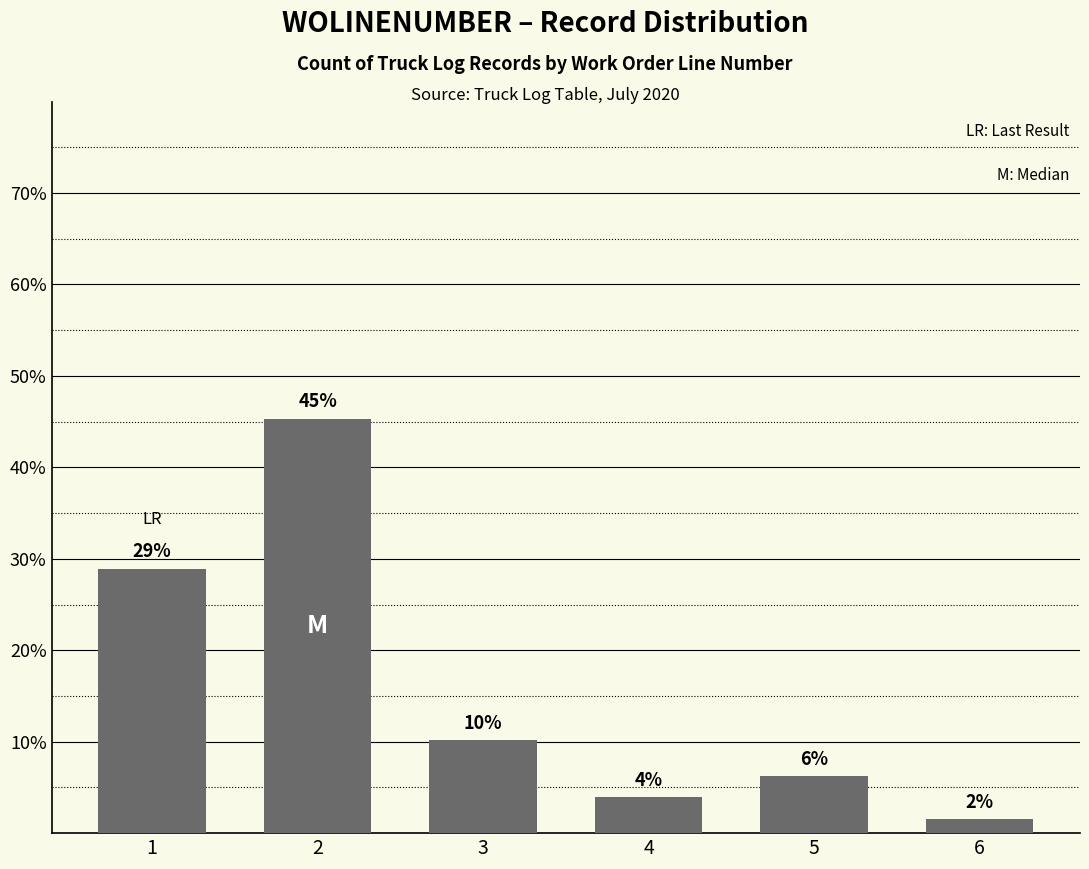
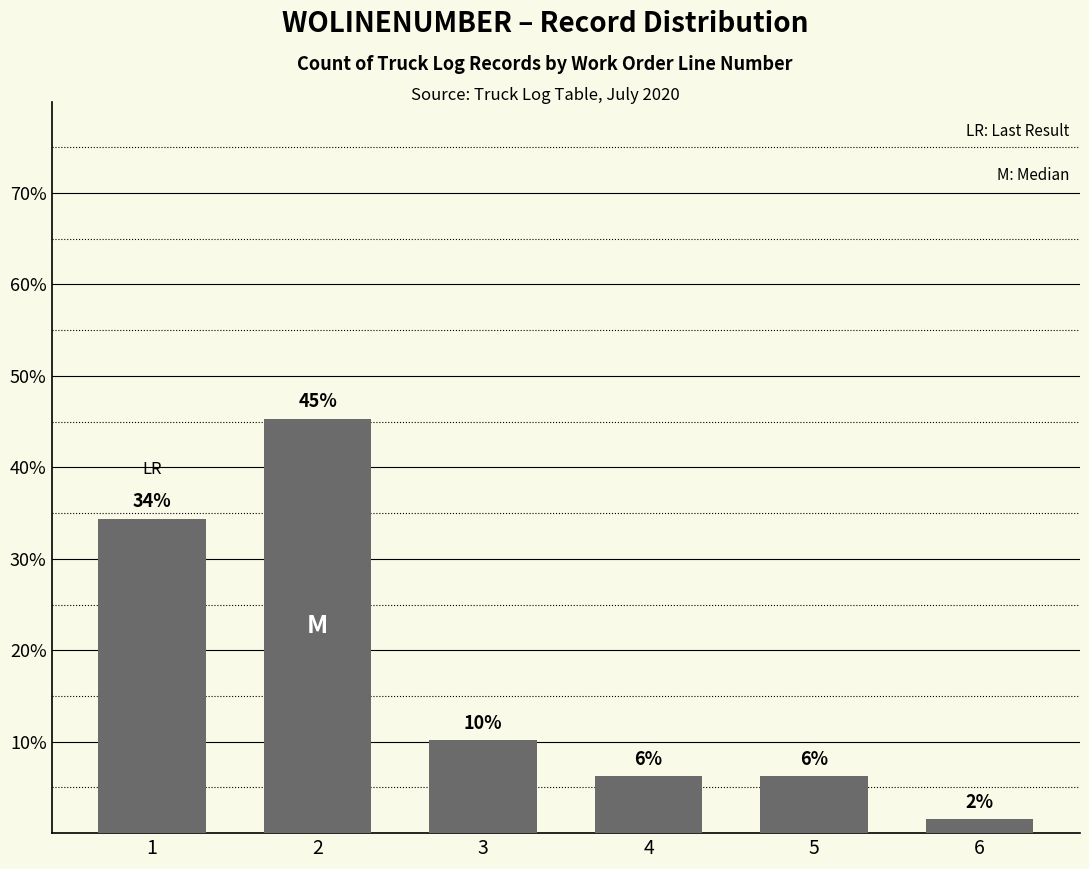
1: 29% -> 34%
4: 4% -> 6%
